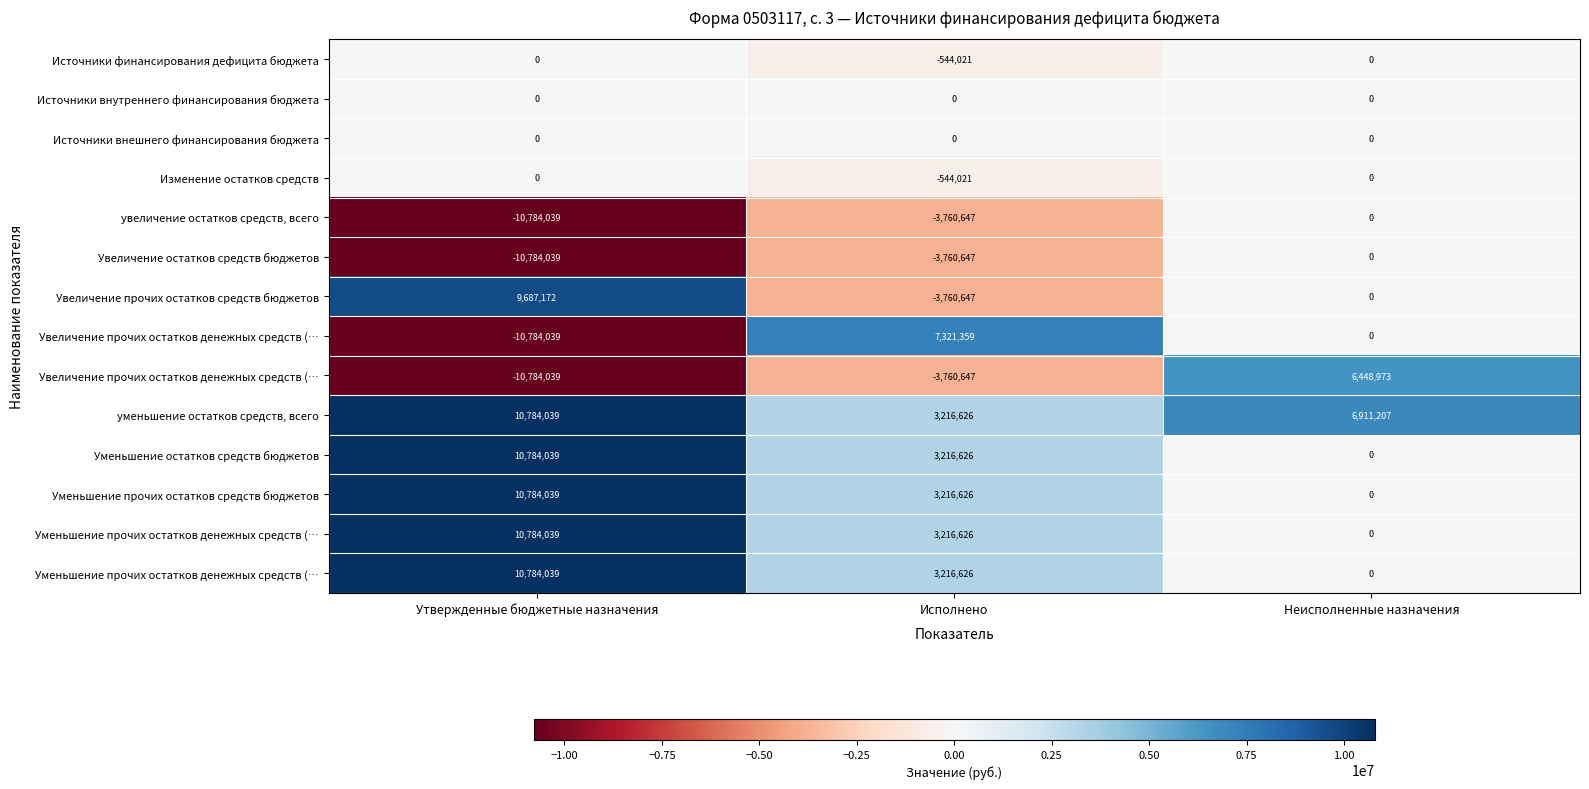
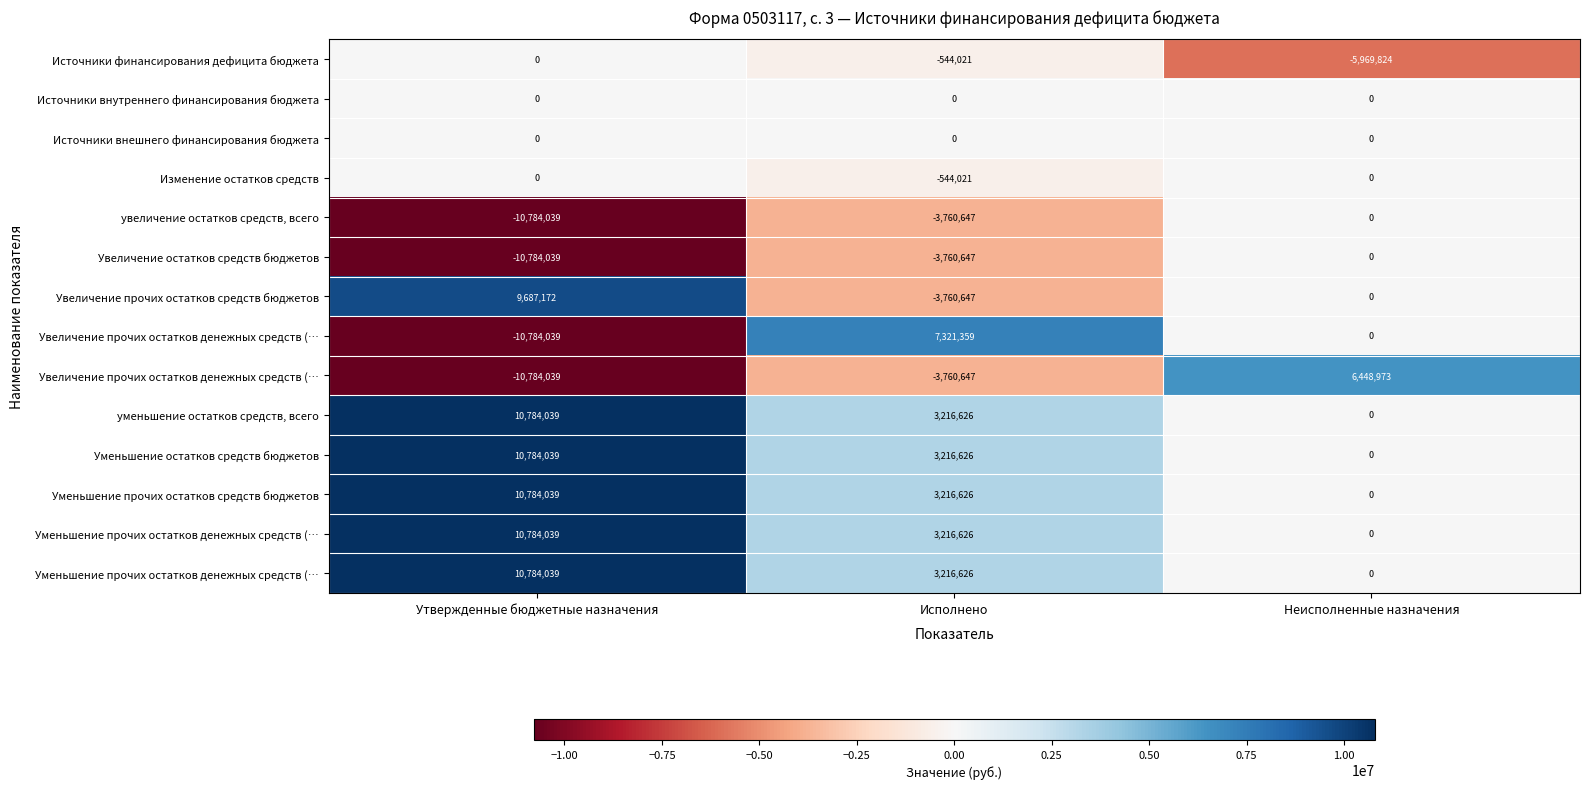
Источники финансирования дефицита бюджета, Неисполненные назначения: 0 -> -5,969,824
уменьшение остатков средств, всего, Неисполненные назначения: 6,911,207 -> 0
